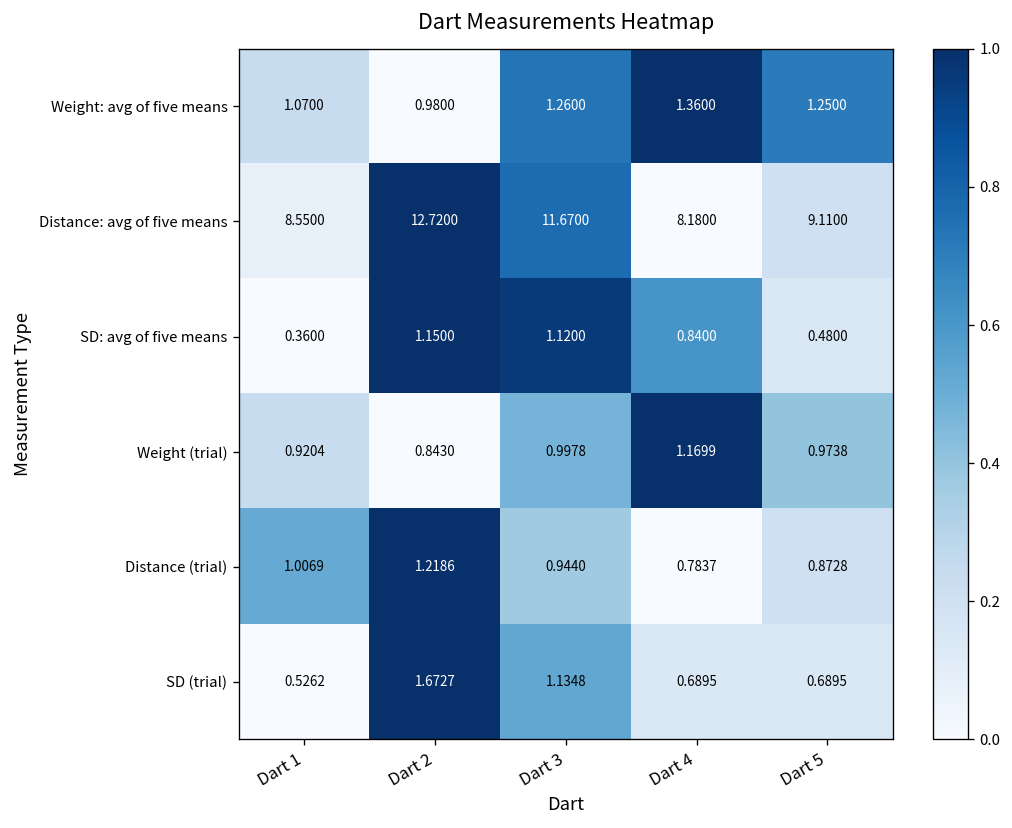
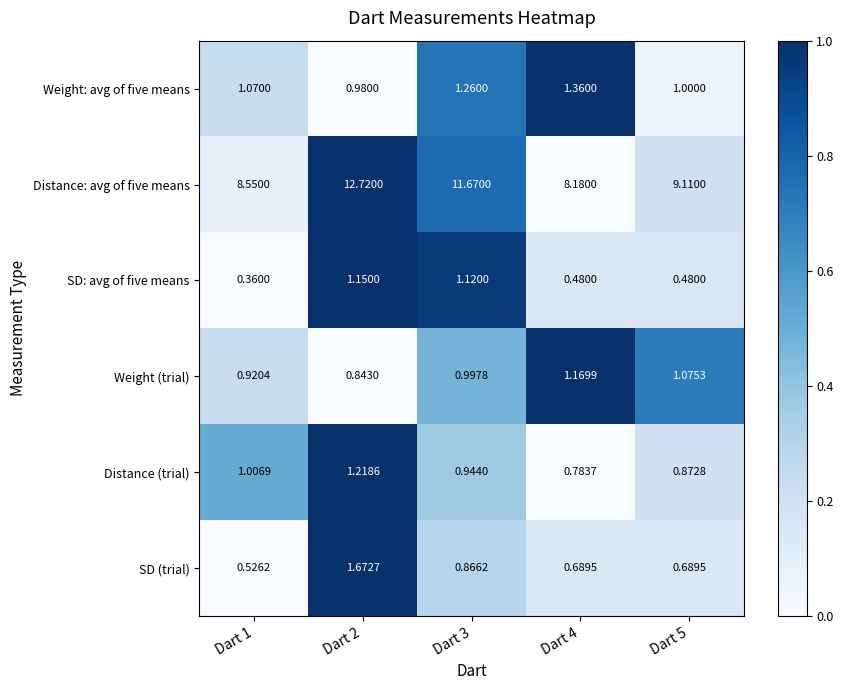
Weight: avg of five means, Dart 5: 1.2500 -> 1.0000
SD: avg of five means, Dart 4: 0.8400 -> 0.4800
Weight (trial), Dart 5: 0.9738 -> 1.0753
SD (trial), Dart 3: 1.1348 -> 0.8662
